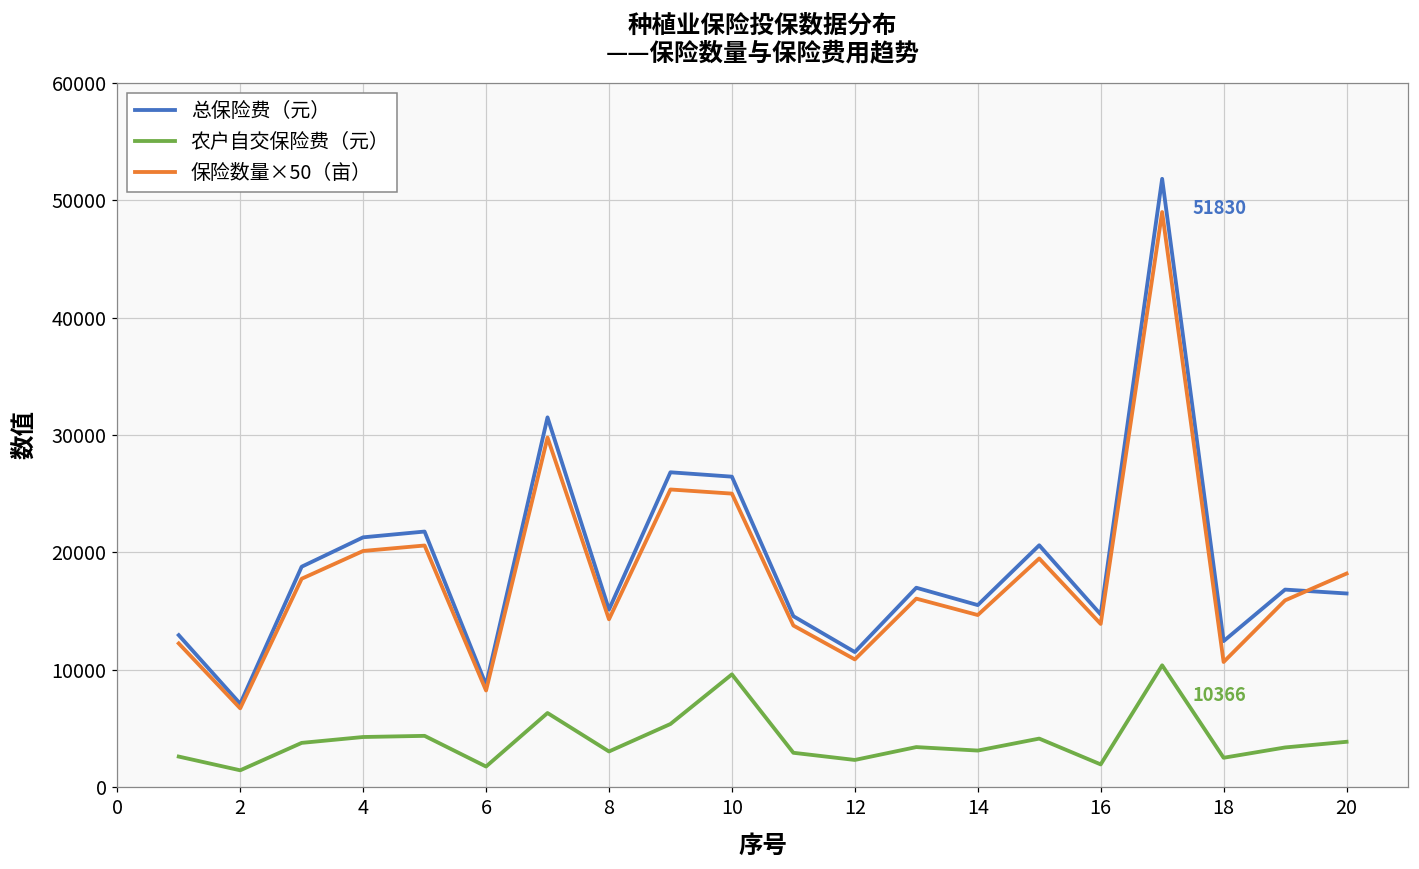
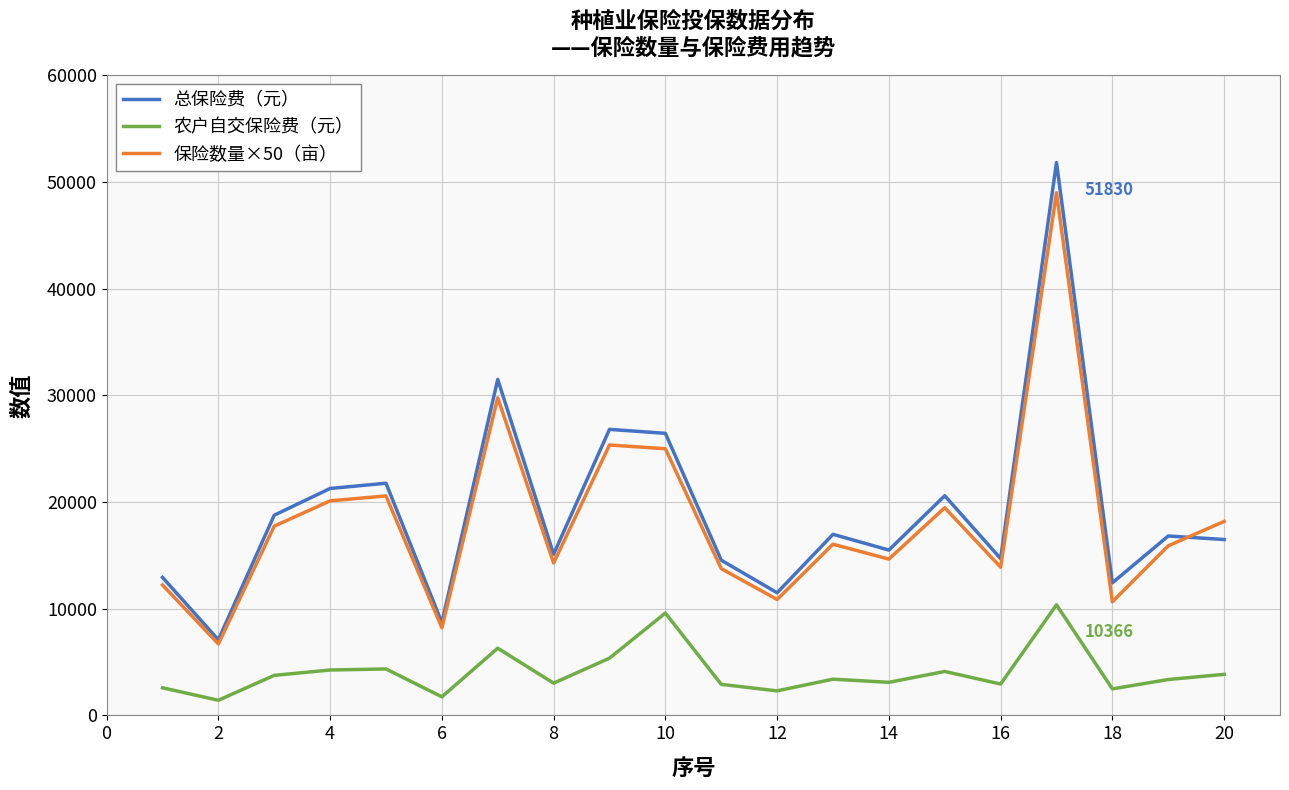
农户自交保险费（元）, 16: 1900 -> 2900
